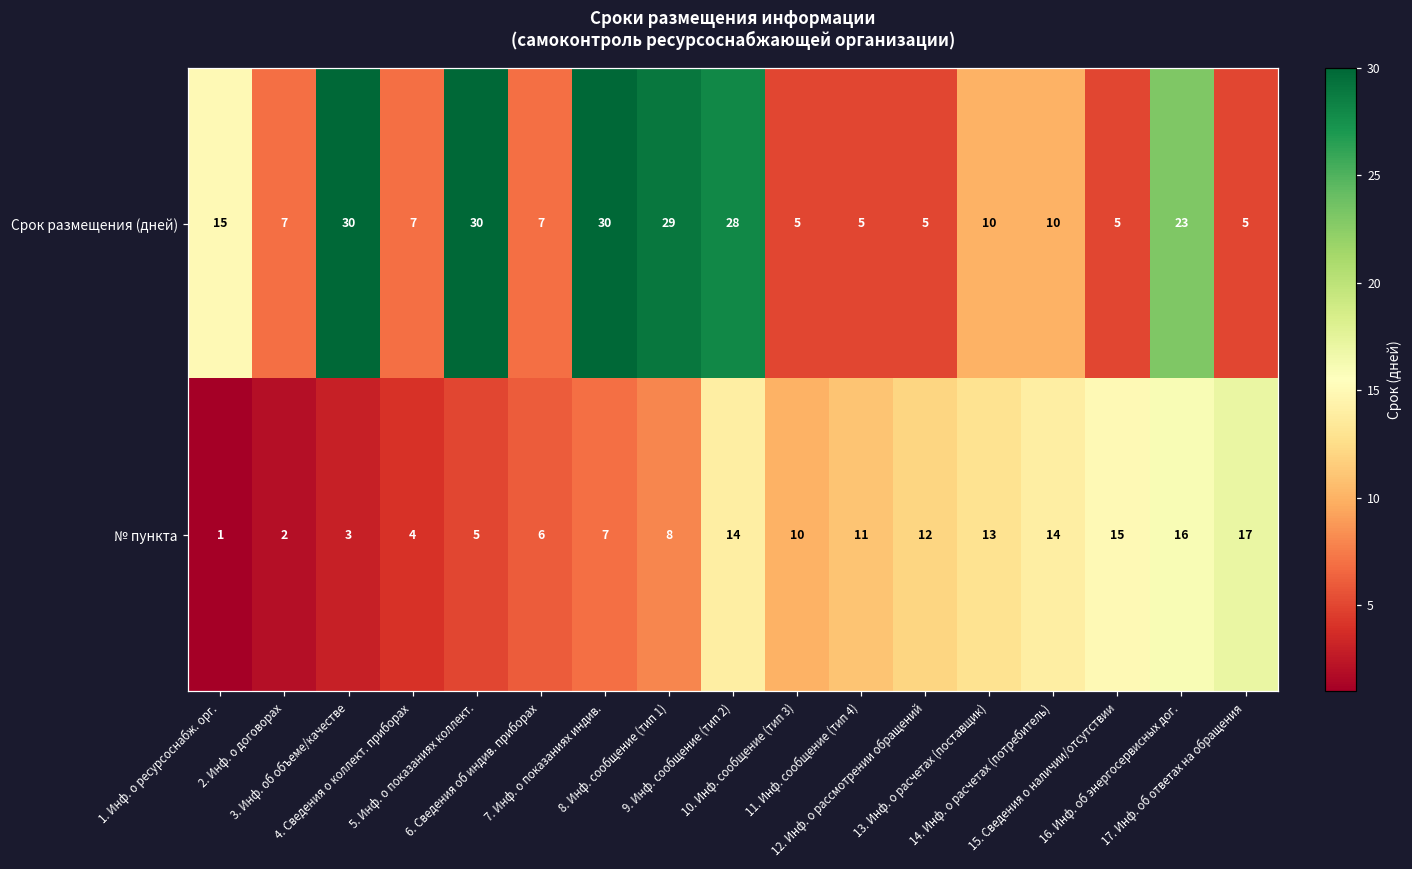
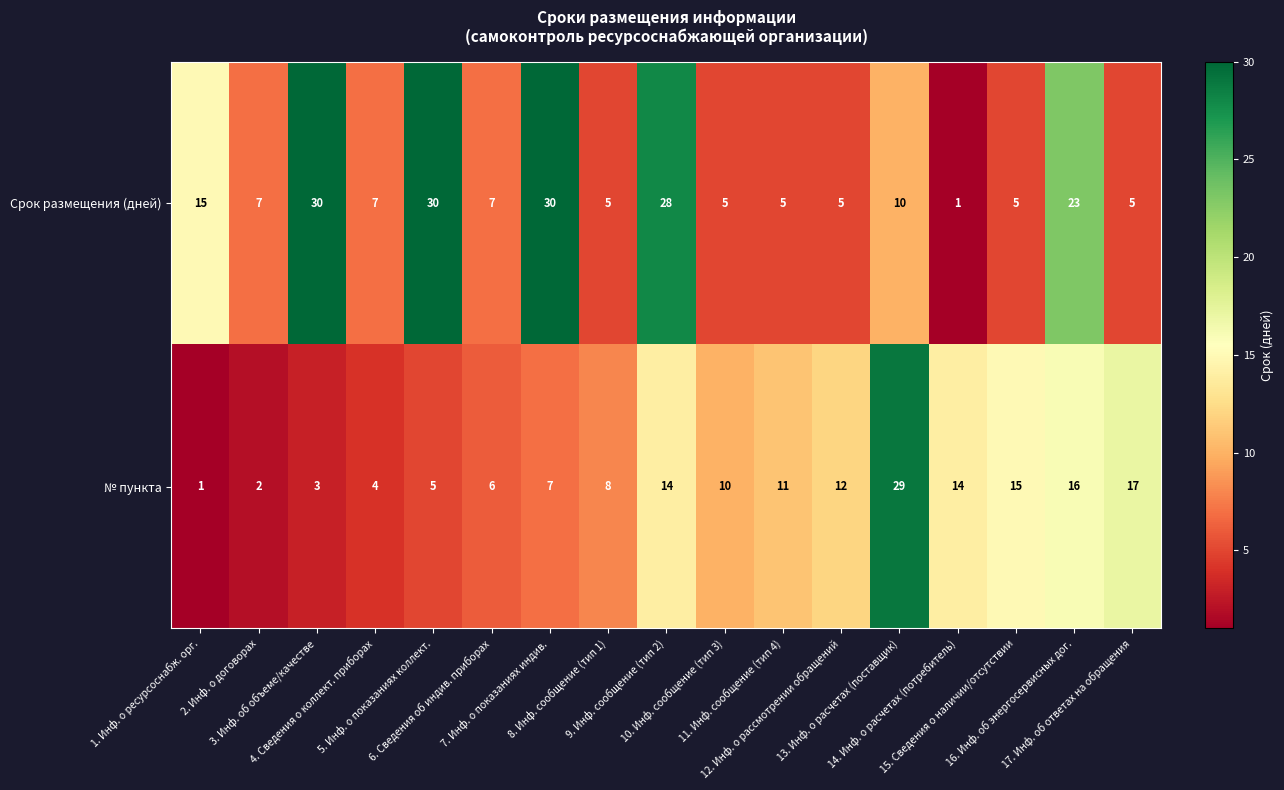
Срок размещения (дней), 8. Инф. сообщение (тип 1): 29 -> 5
Срок размещения (дней), 14. Инф. о расчетах (потребитель): 10 -> 1
№ пункта, 13. Инф. о расчетах (поставщик): 13 -> 29
